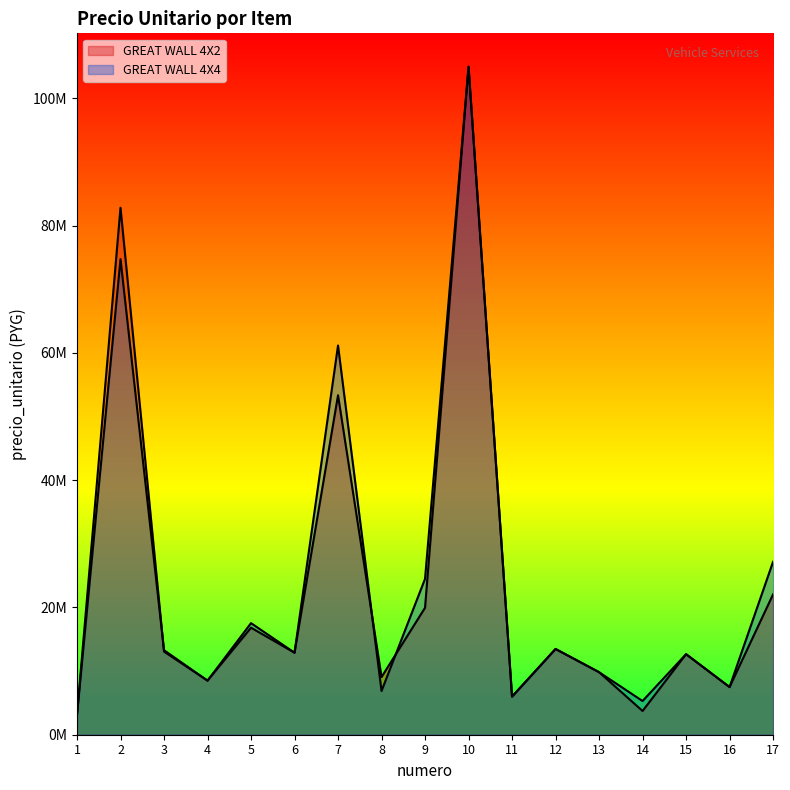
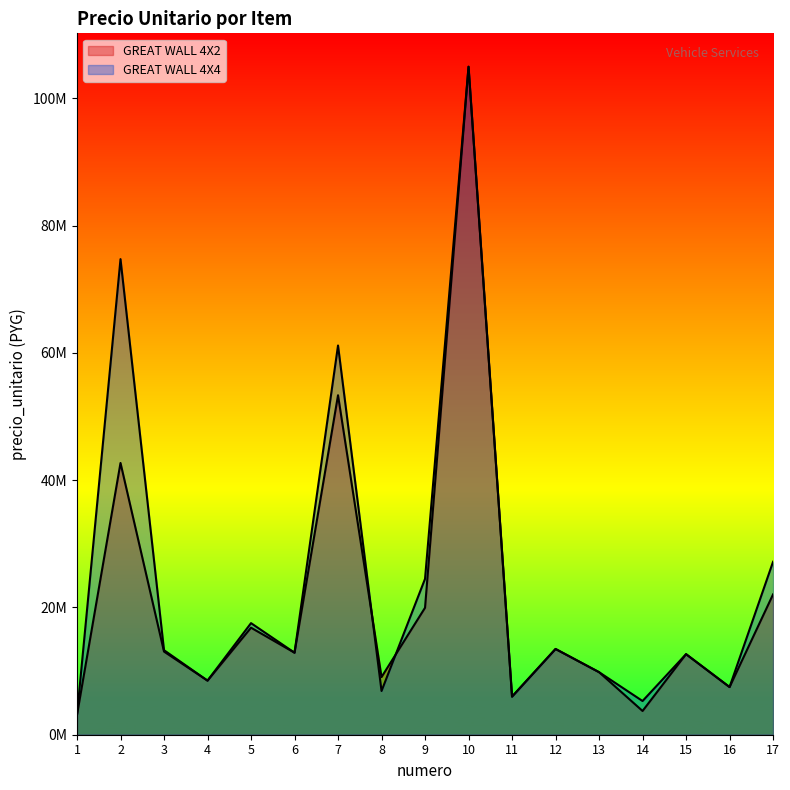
GREAT WALL 4X2, 2: 83000000 -> 43000000
